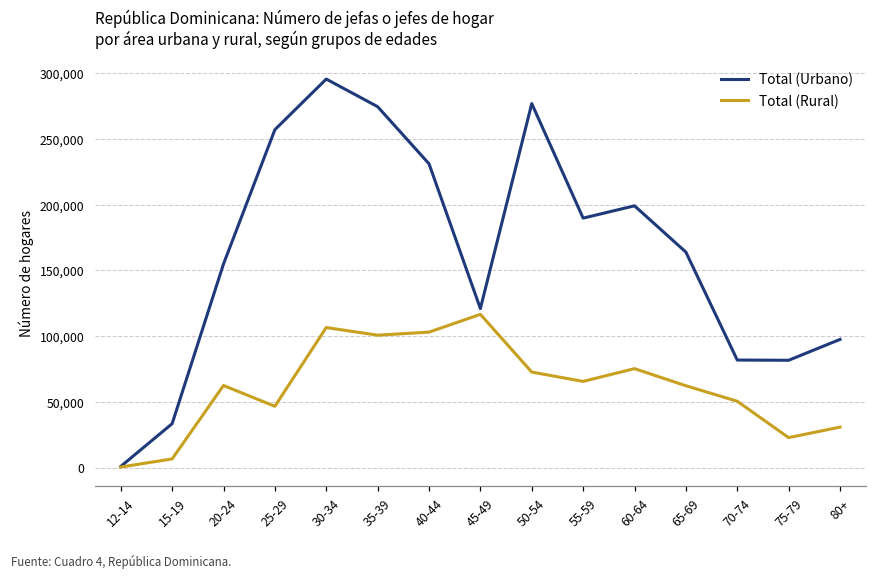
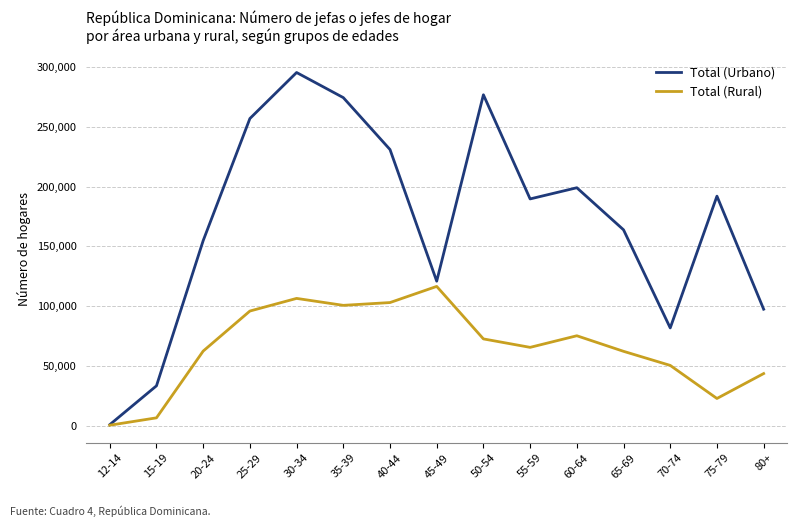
Total (Rural), 25-29: 47,000 -> 96,000
Total (Urbano), 75-79: 82,000 -> 192,000
Total (Rural), 80+: 31,000 -> 44,000
